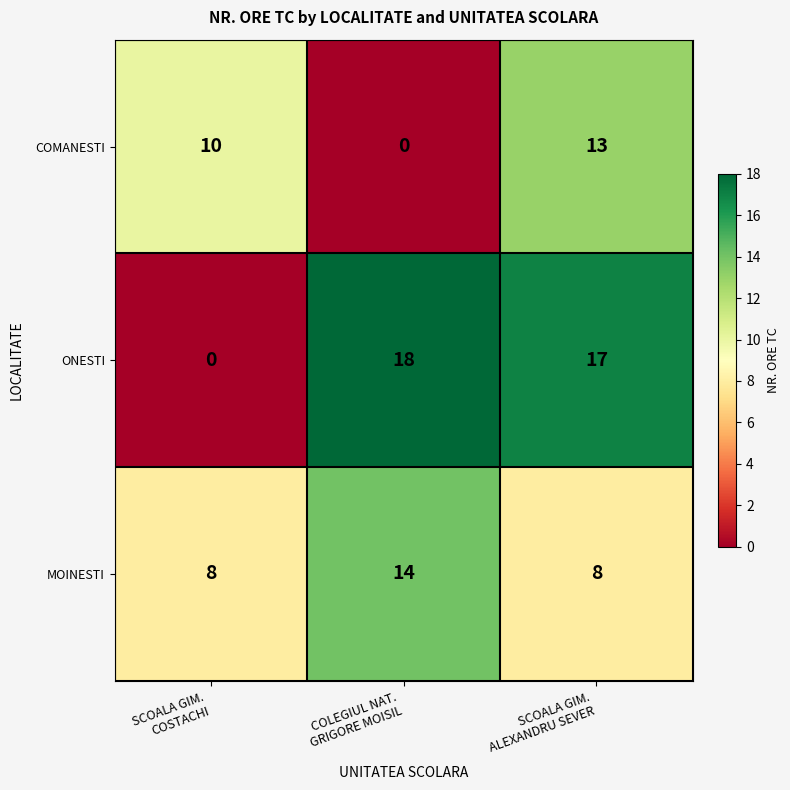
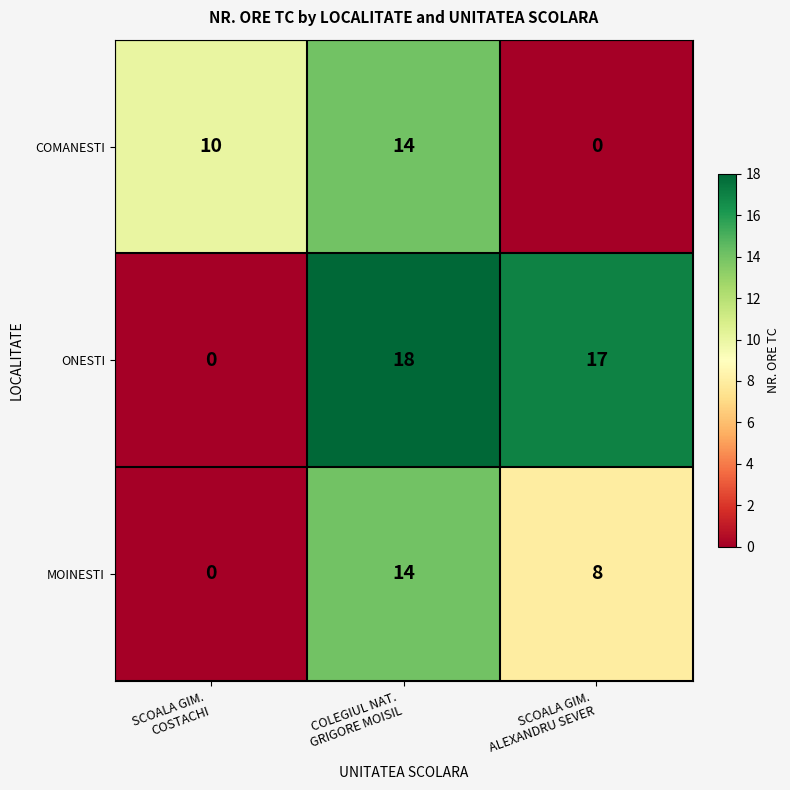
COMANESTI, COLEGIUL NAT. GRIGORE MOISIL: 0 -> 14
COMANESTI, SCOALA GIM. ALEXANDRU SEVER: 13 -> 0
MOINESTI, SCOALA GIM. COSTACHI: 8 -> 0
